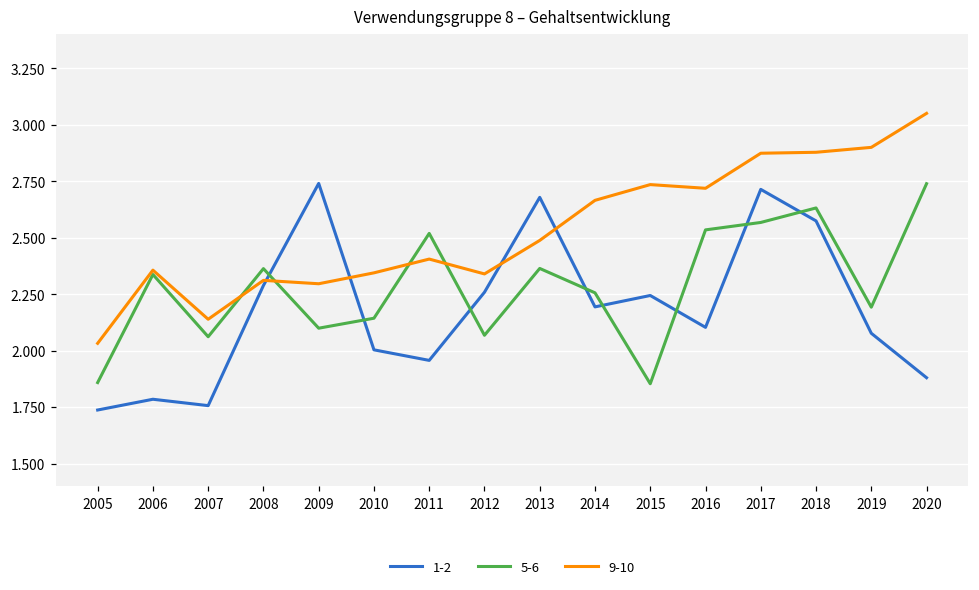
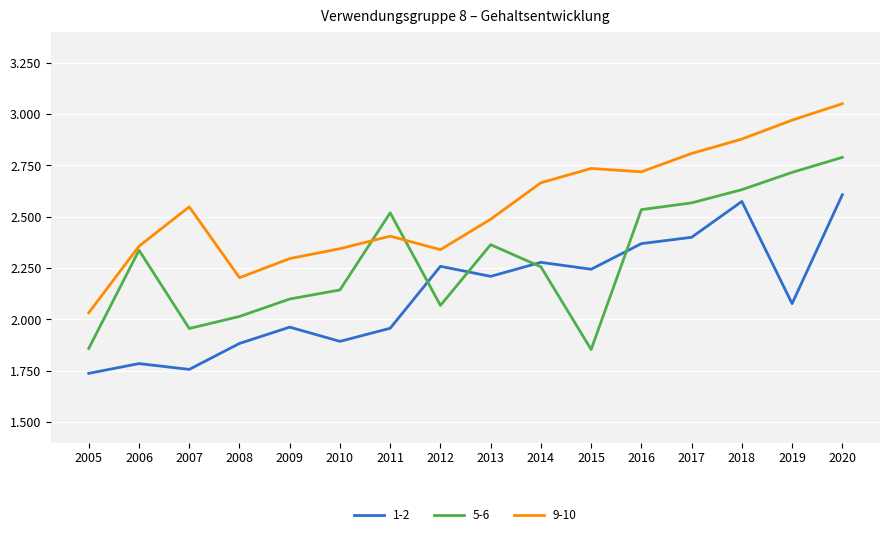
5-6, 2007: 2.06 -> 1.96
9-10, 2007: 2.14 -> 2.55
1-2, 2008: 2.29 -> 1.88
5-6, 2008: 2.36 -> 2.01
9-10, 2008: 2.31 -> 2.20
1-2, 2009: 2.74 -> 1.96
1-2, 2010: 2.00 -> 1.89
1-2, 2013: 2.68 -> 2.21
1-2, 2014: 2.19 -> 2.28
1-2, 2016: 2.10 -> 2.37
1-2, 2017: 2.71 -> 2.40
9-10, 2017: 2.87 -> 2.81
5-6, 2019: 2.19 -> 2.72
9-10, 2019: 2.90 -> 2.97
1-2, 2020: 1.88 -> 2.61
5-6, 2020: 2.74 -> 2.79
